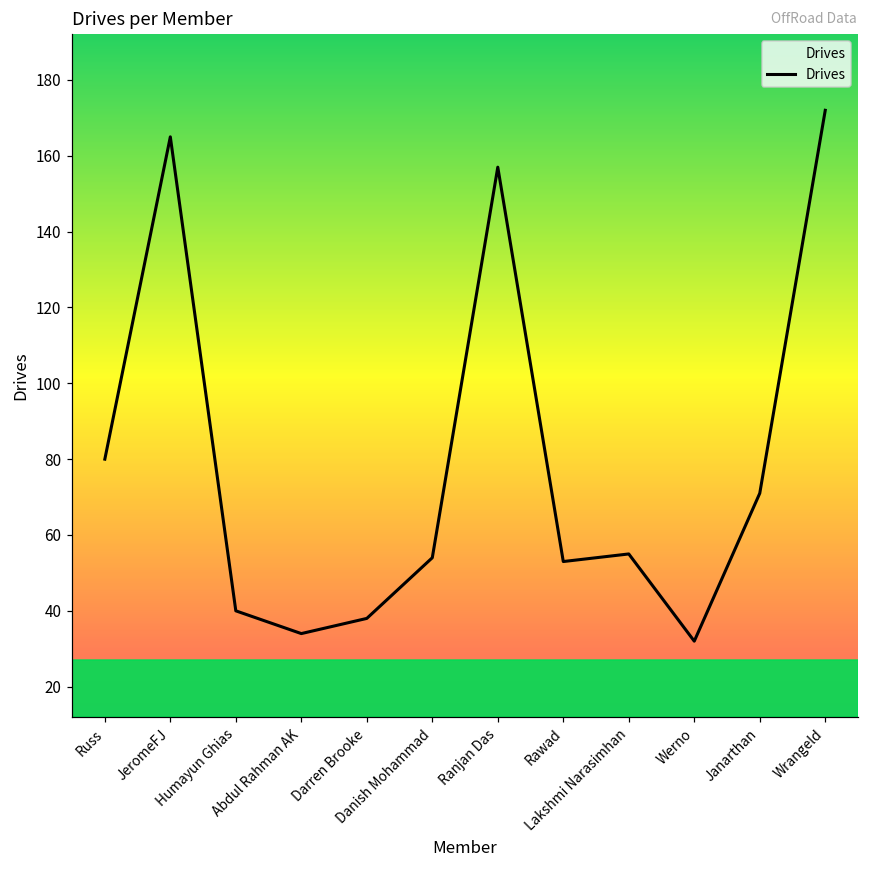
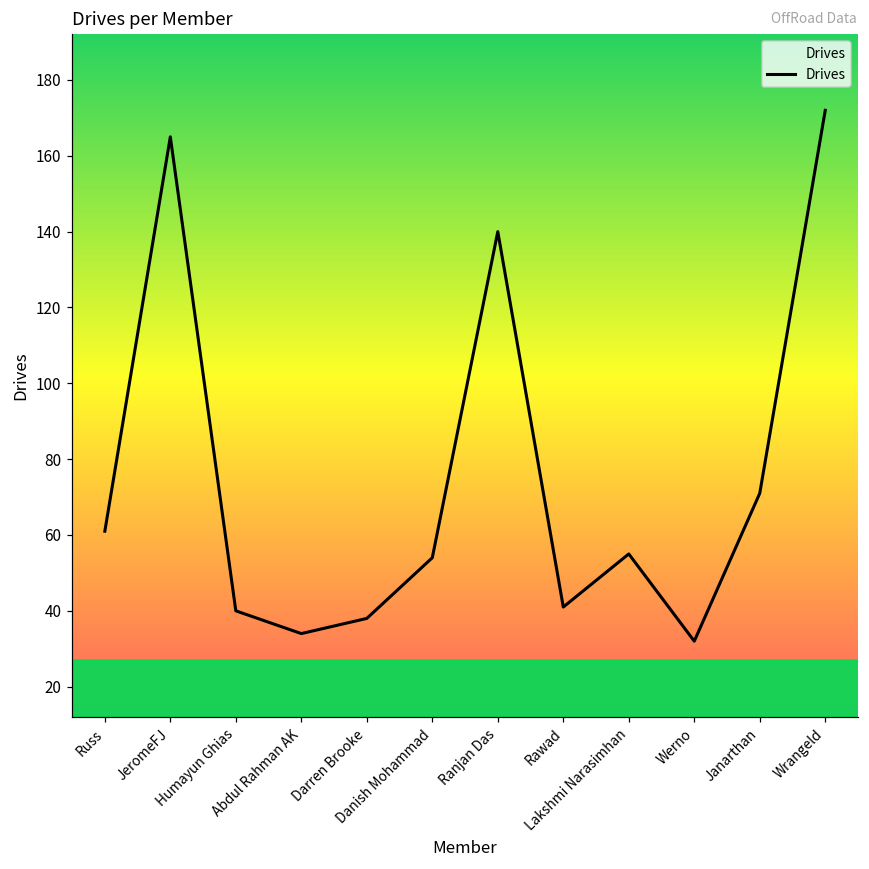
Russ: 80 -> 61
Ranjan Das: 157 -> 140
Rawad: 53 -> 41
